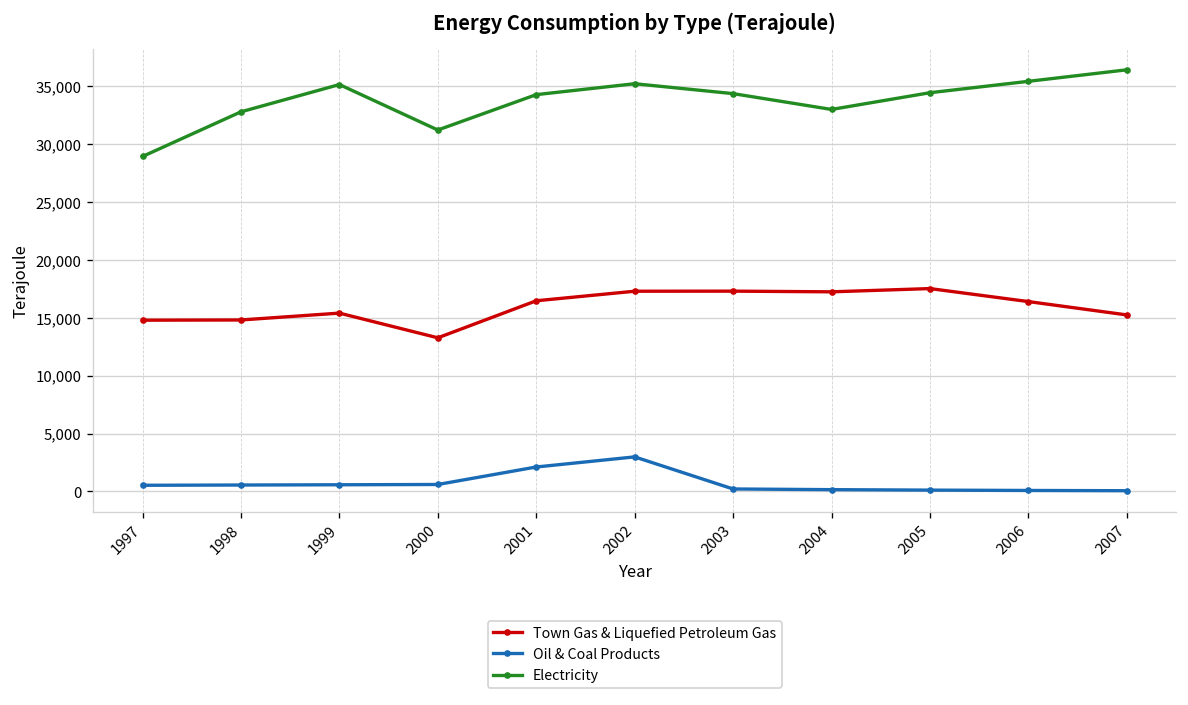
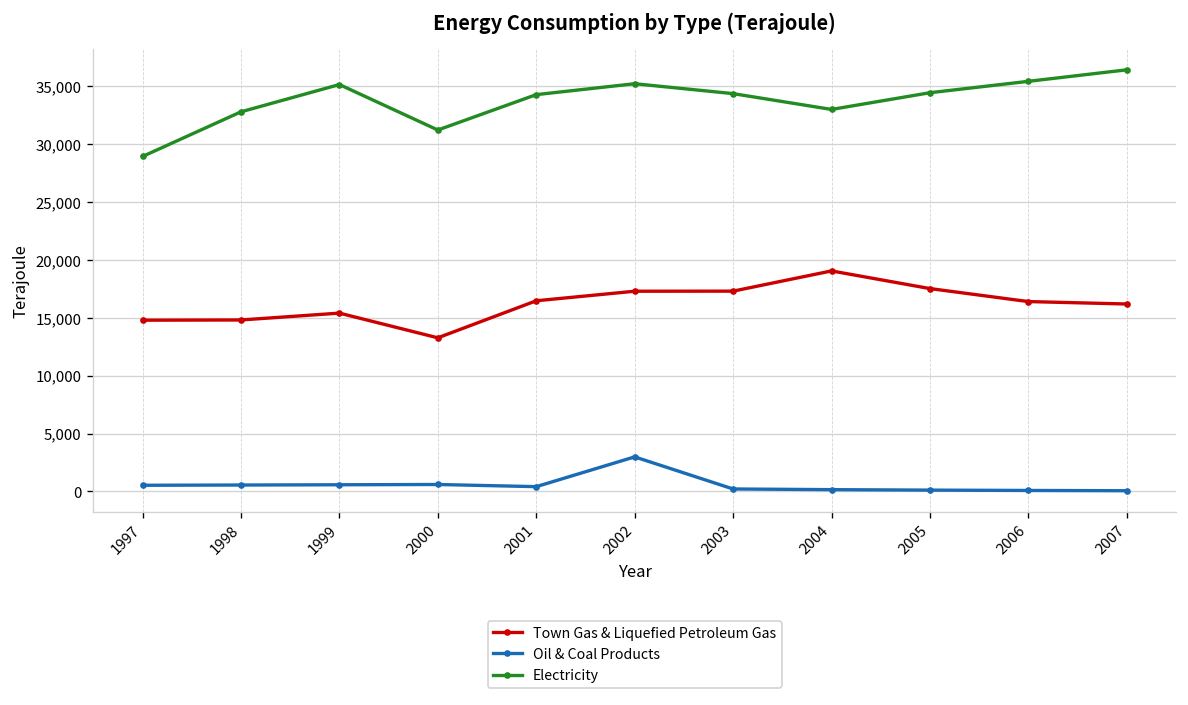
Oil & Coal Products, 2001: 2,000 -> 0
Town Gas & Liquefied Petroleum Gas, 2004: 17,000 -> 19,000
Town Gas & Liquefied Petroleum Gas, 2007: 15,000 -> 16,000
